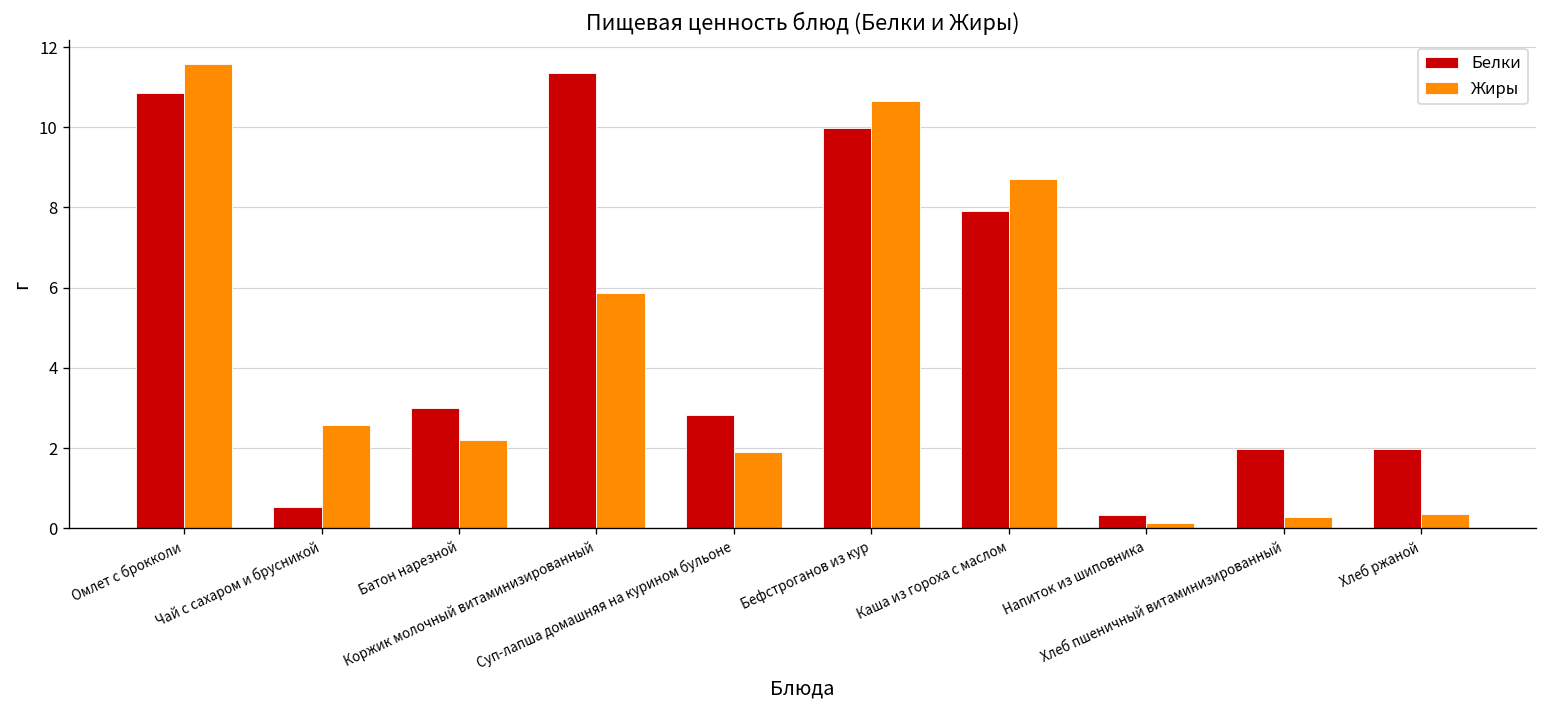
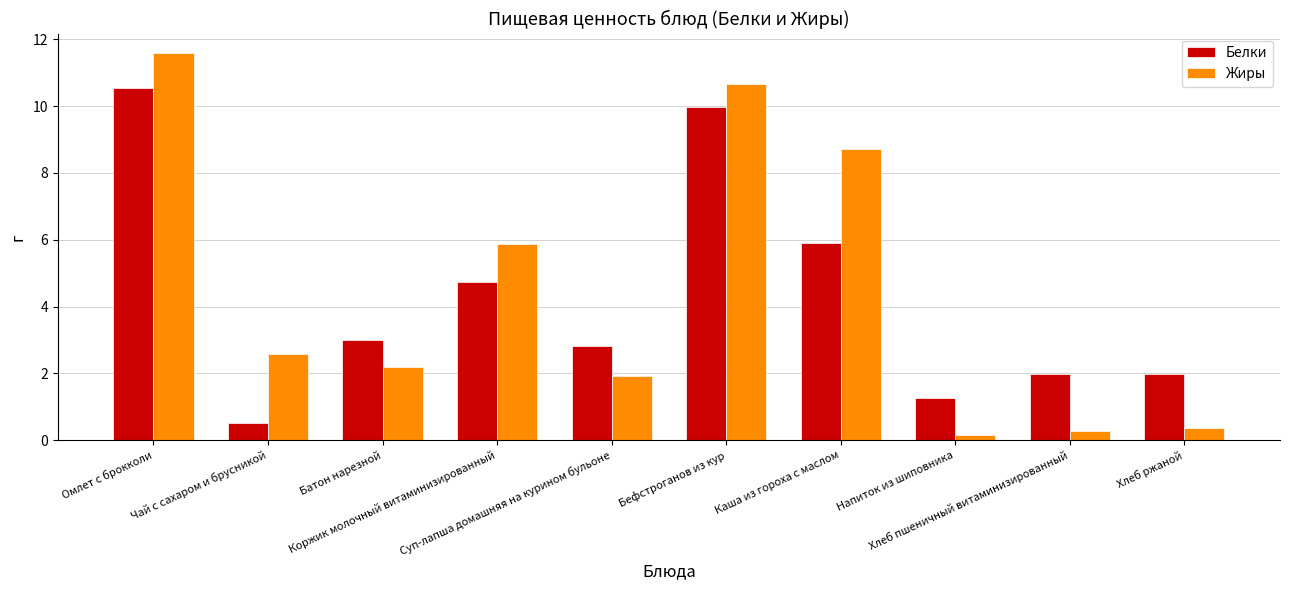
Белки, Омлет с брокколи: 10.9 -> 10.6
Белки, Коржик молочный витаминизированный: 11.4 -> 4.7
Белки, Каша из гороха с маслом: 7.9 -> 5.9
Белки, Напиток из шиповника: 0.3 -> 1.3
